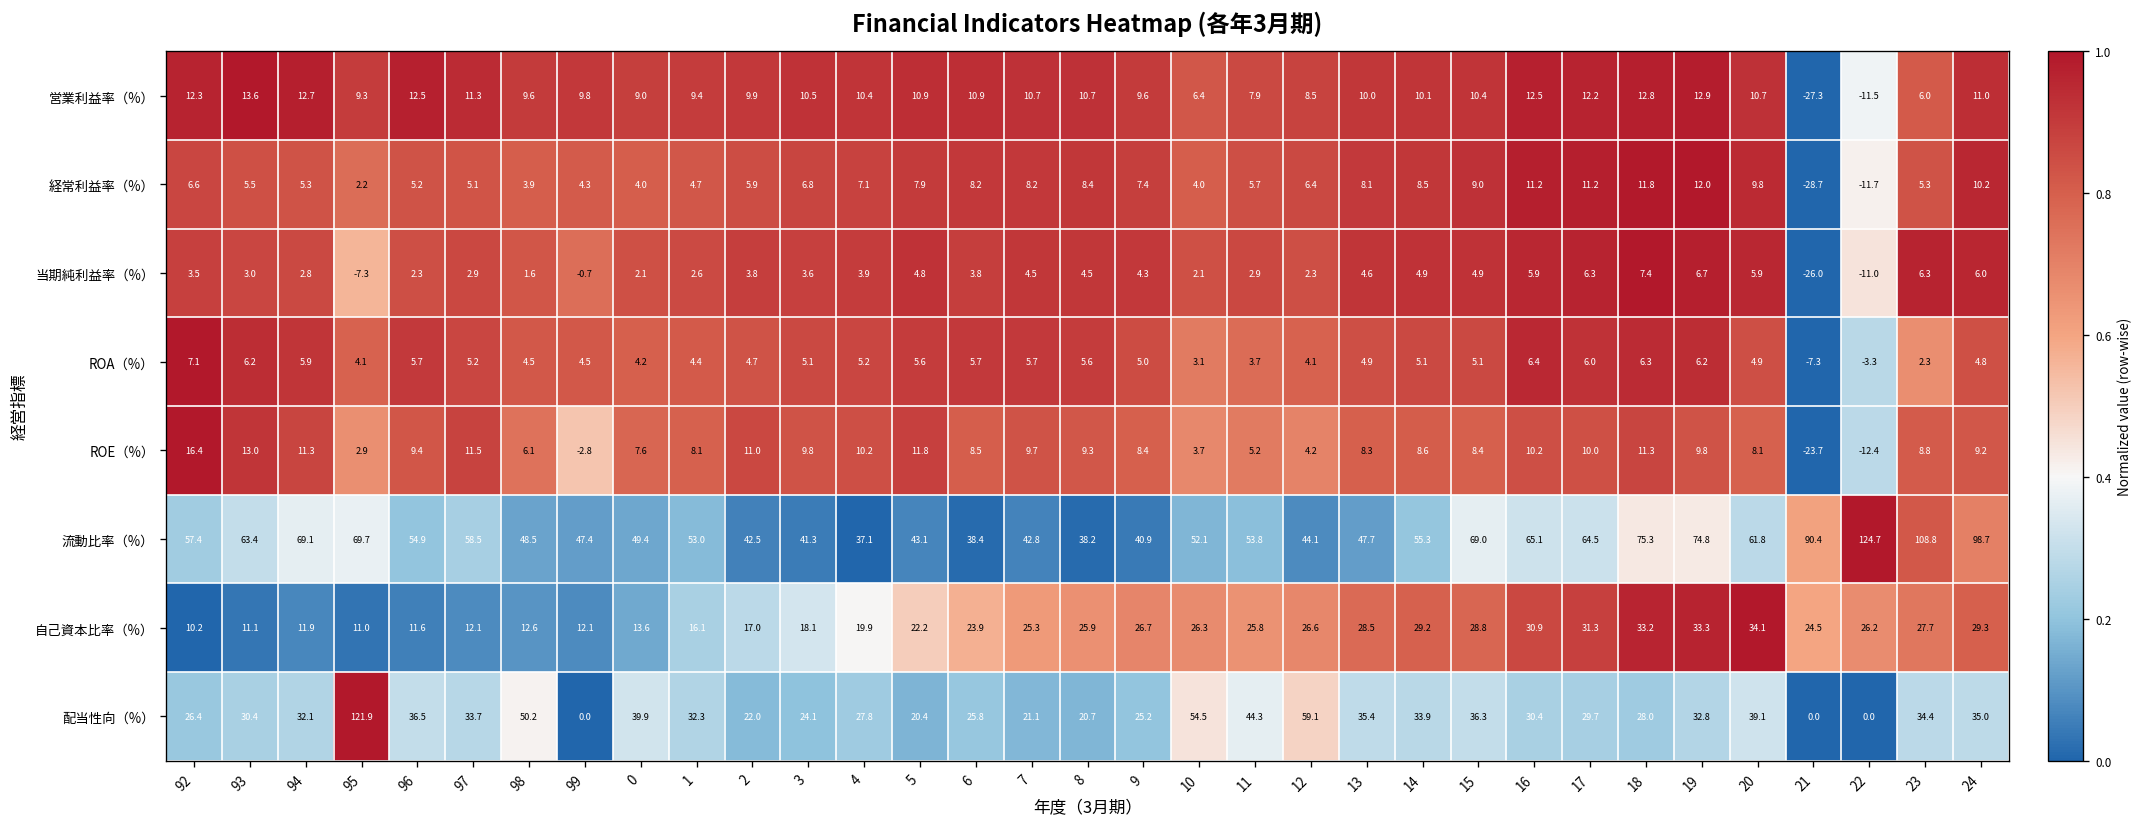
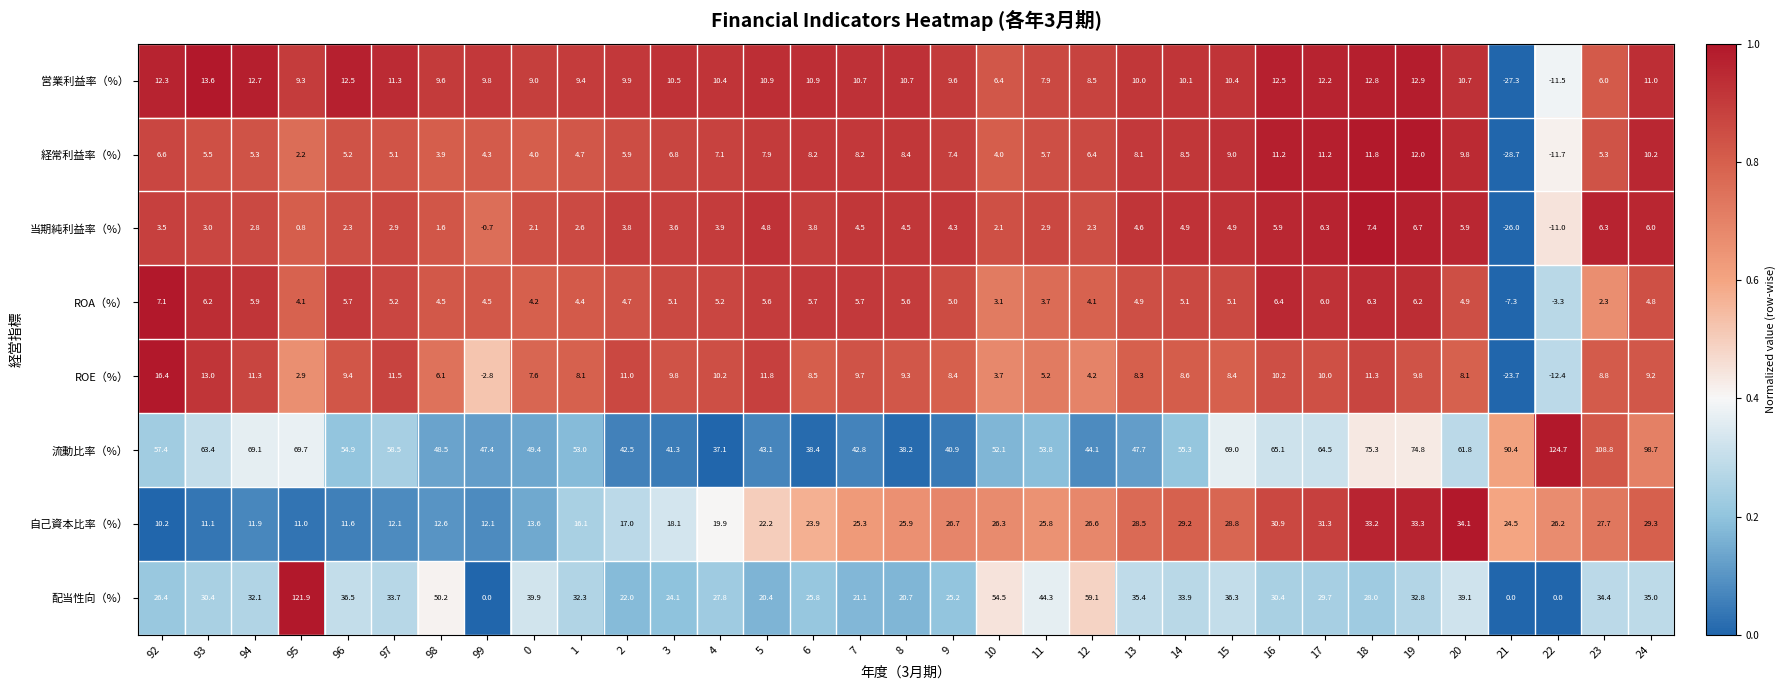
当期純利益率（%）, 95: -7.3 -> 0.8
